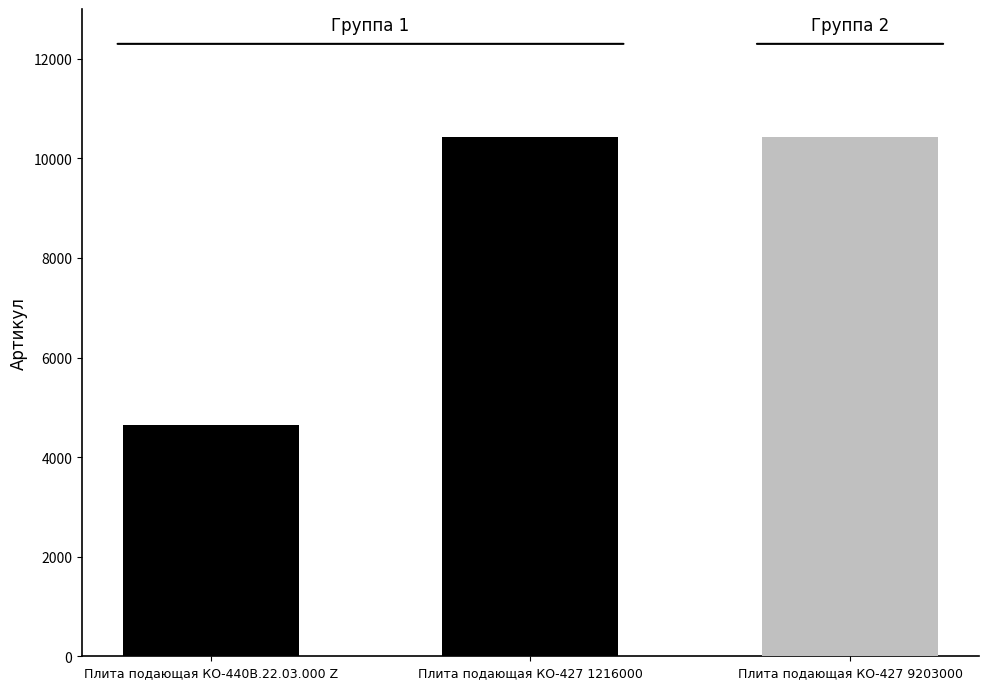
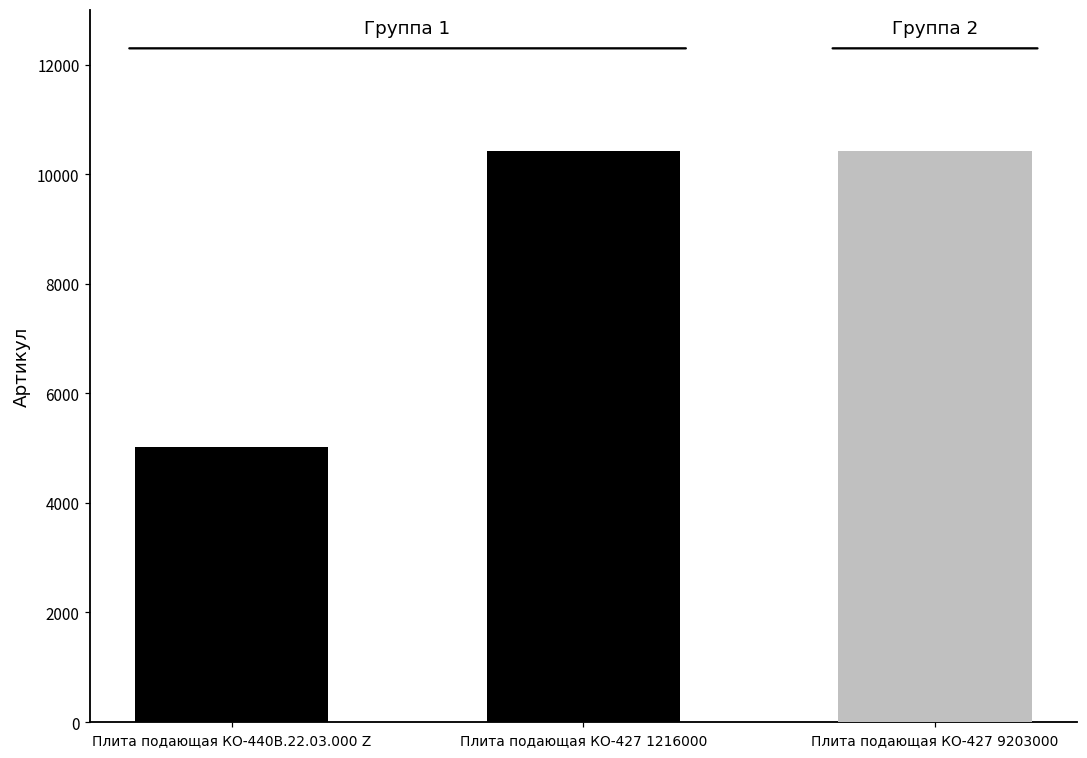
Плита подающая КО-440В.22.03.000 Z: 4600 -> 5000
